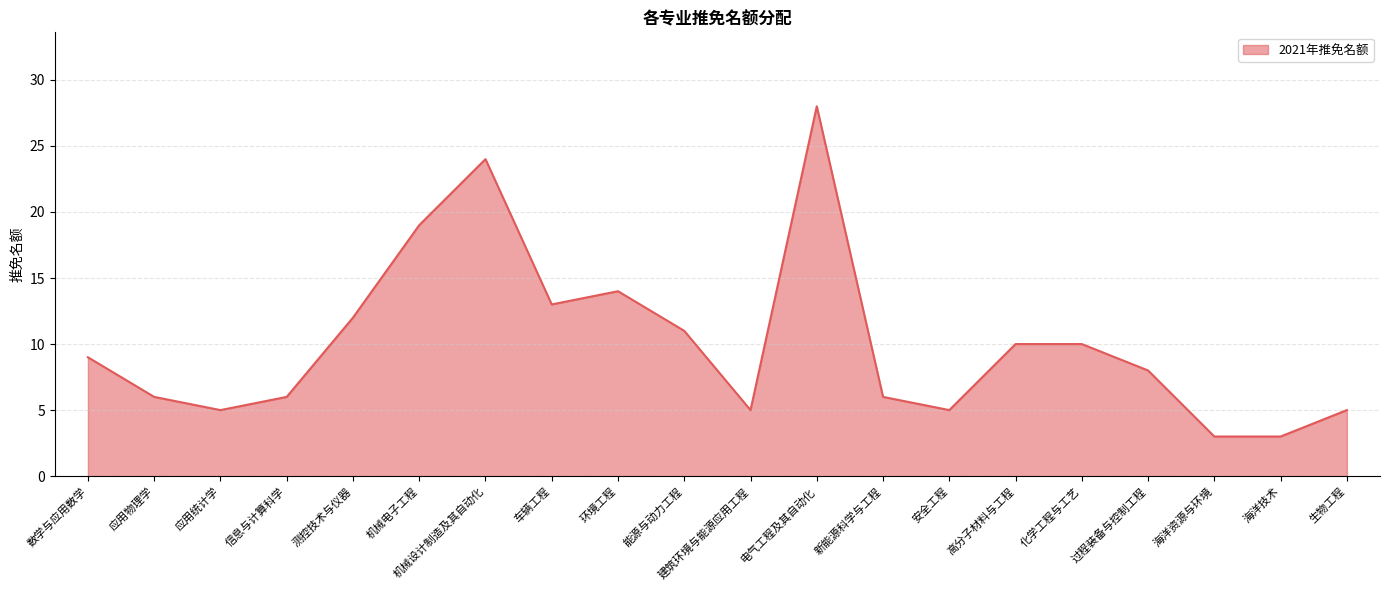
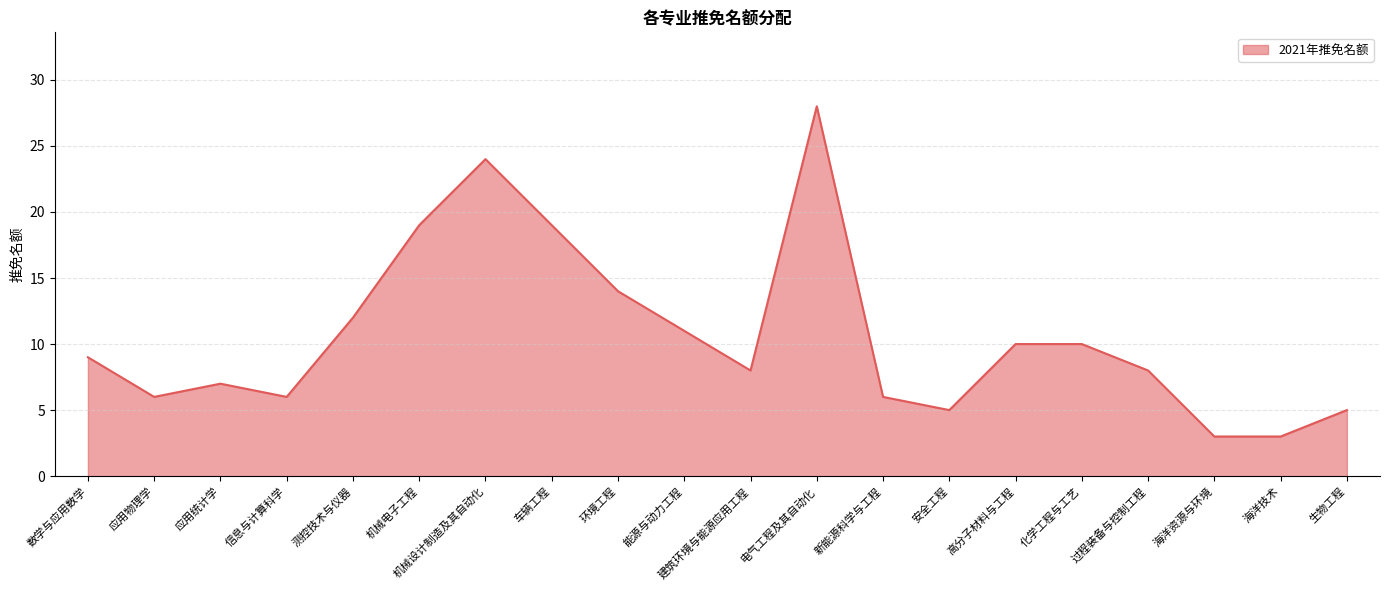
应用统计学: 5 -> 7
车辆工程: 13 -> 19
建筑环境与能源应用工程: 5 -> 8
